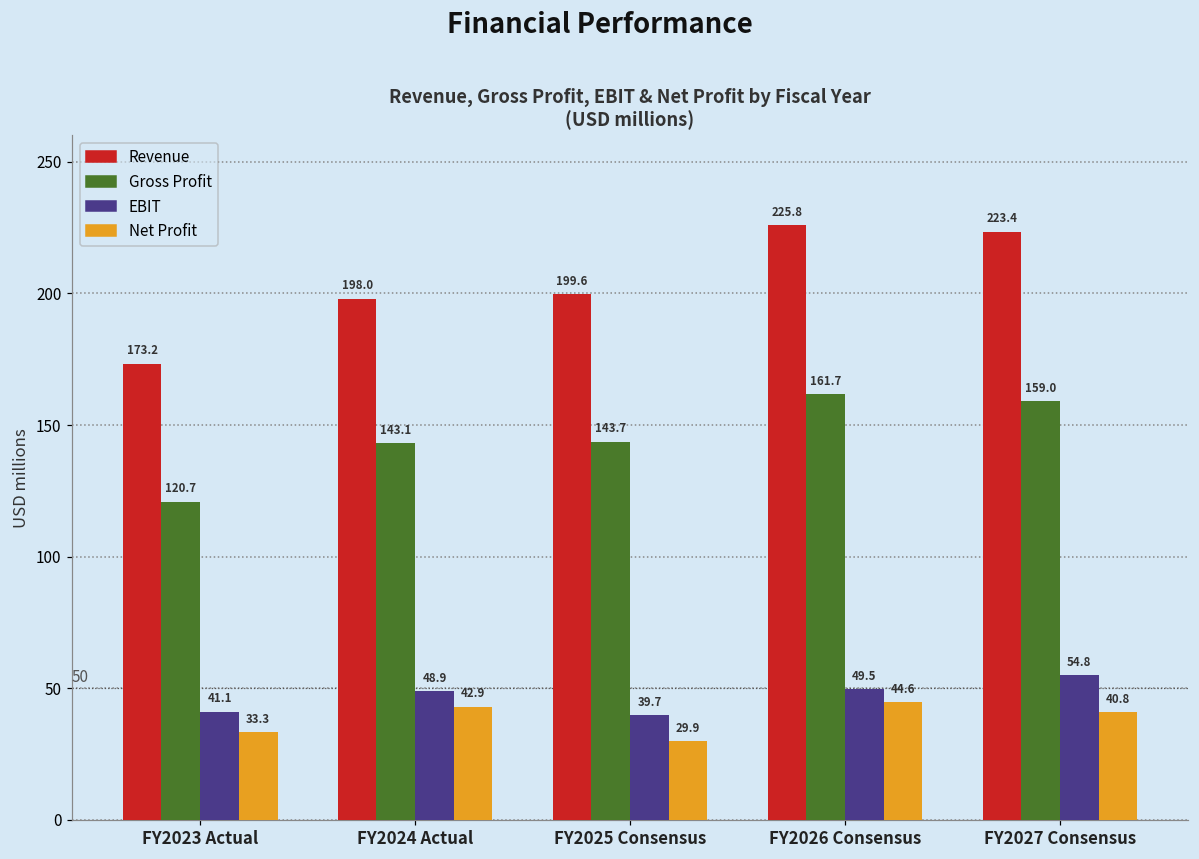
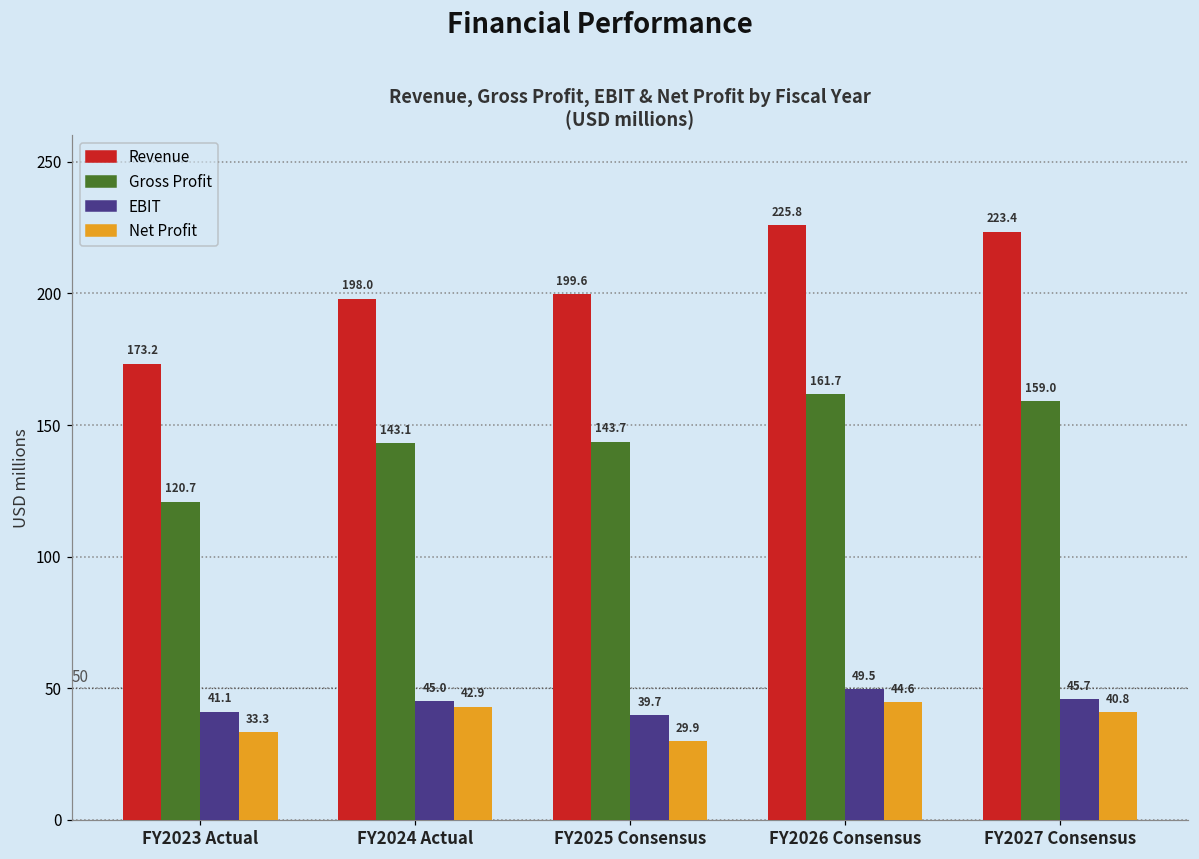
EBIT, FY2024 Actual: 48.9 -> 45.0
EBIT, FY2027 Consensus: 54.8 -> 45.7
